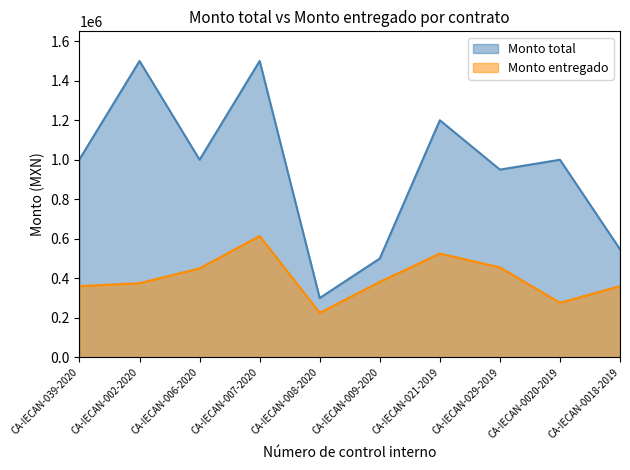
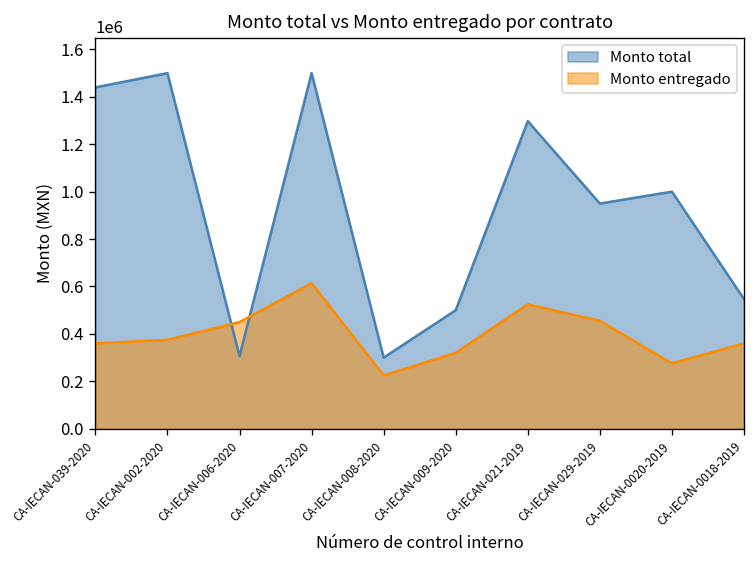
Monto total, CA-IECAN-039-2020: 1000000 -> 1440000
Monto total, CA-IECAN-006-2020: 1000000 -> 310000
Monto entregado, CA-IECAN-009-2020: 380000 -> 320000
Monto total, CA-IECAN-021-2019: 1200000 -> 1300000
